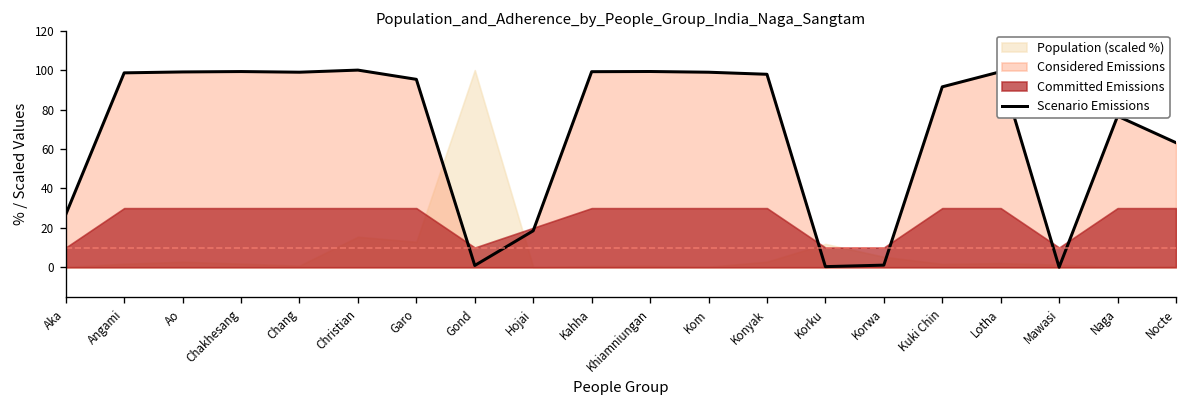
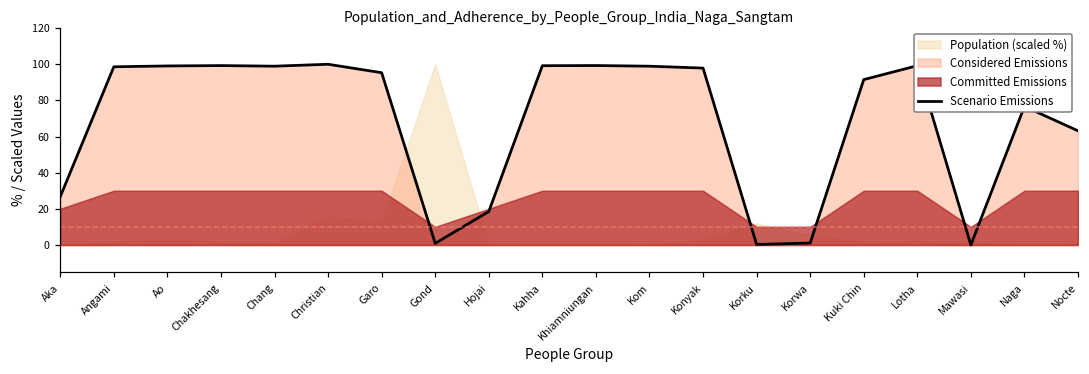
Committed Emissions, Aka: 10 -> 20
